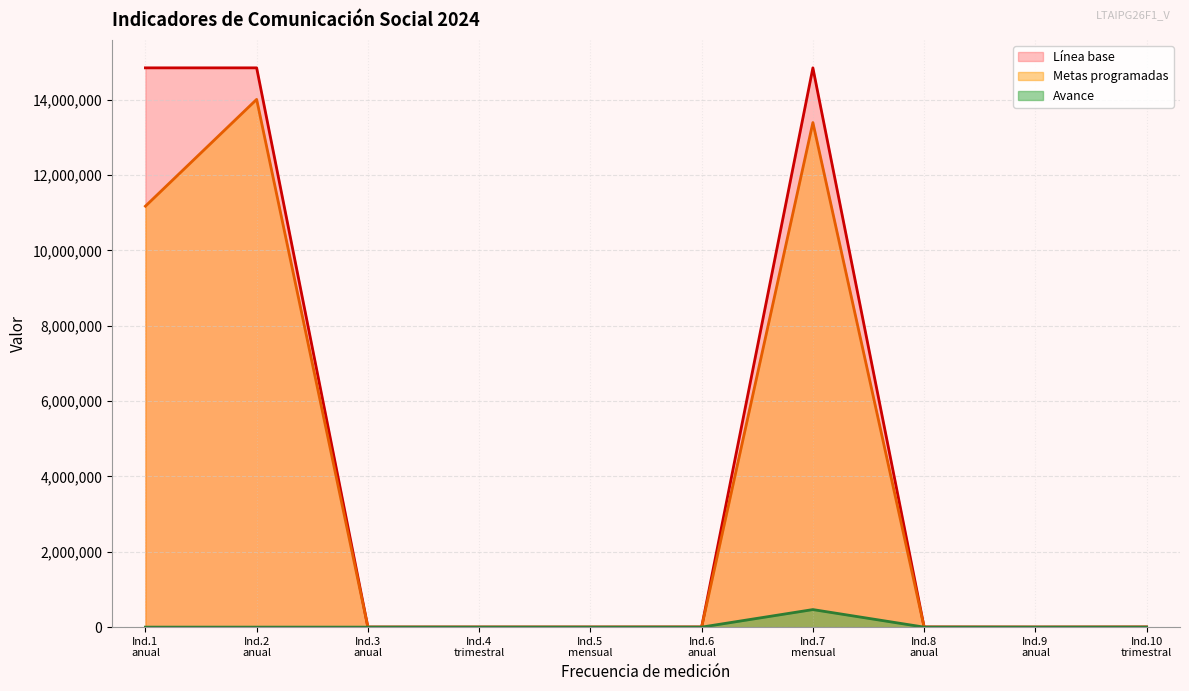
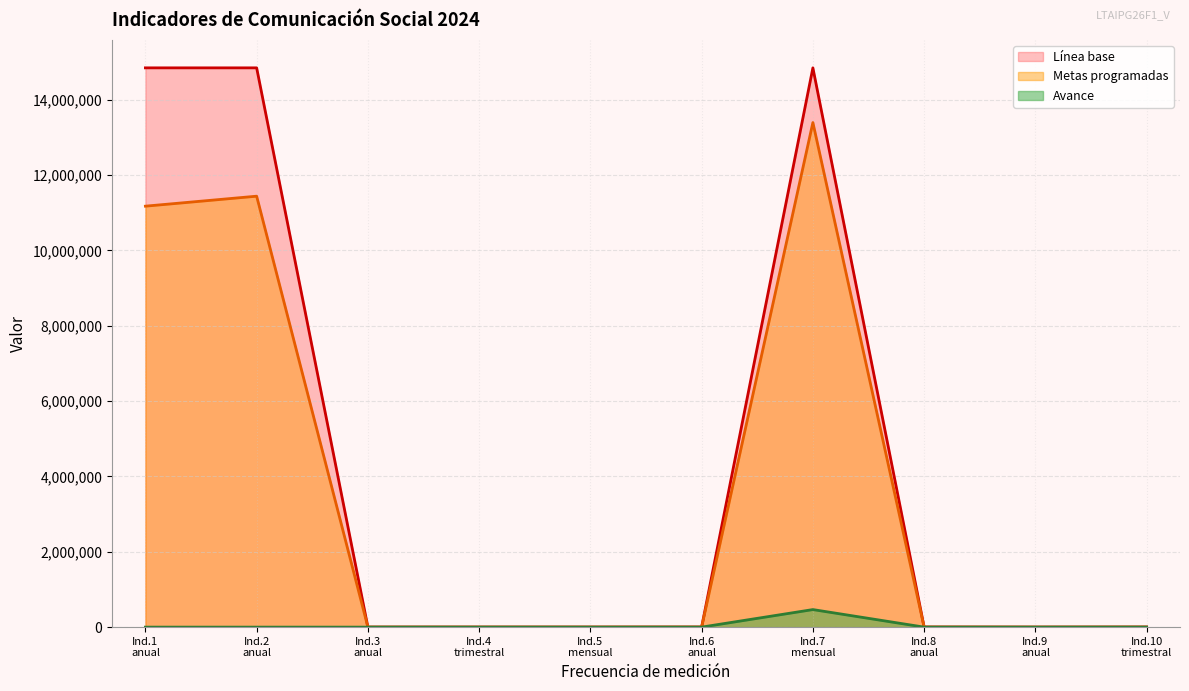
Metas programadas, Ind.2 anual: 14,000,000 -> 11,400,000
